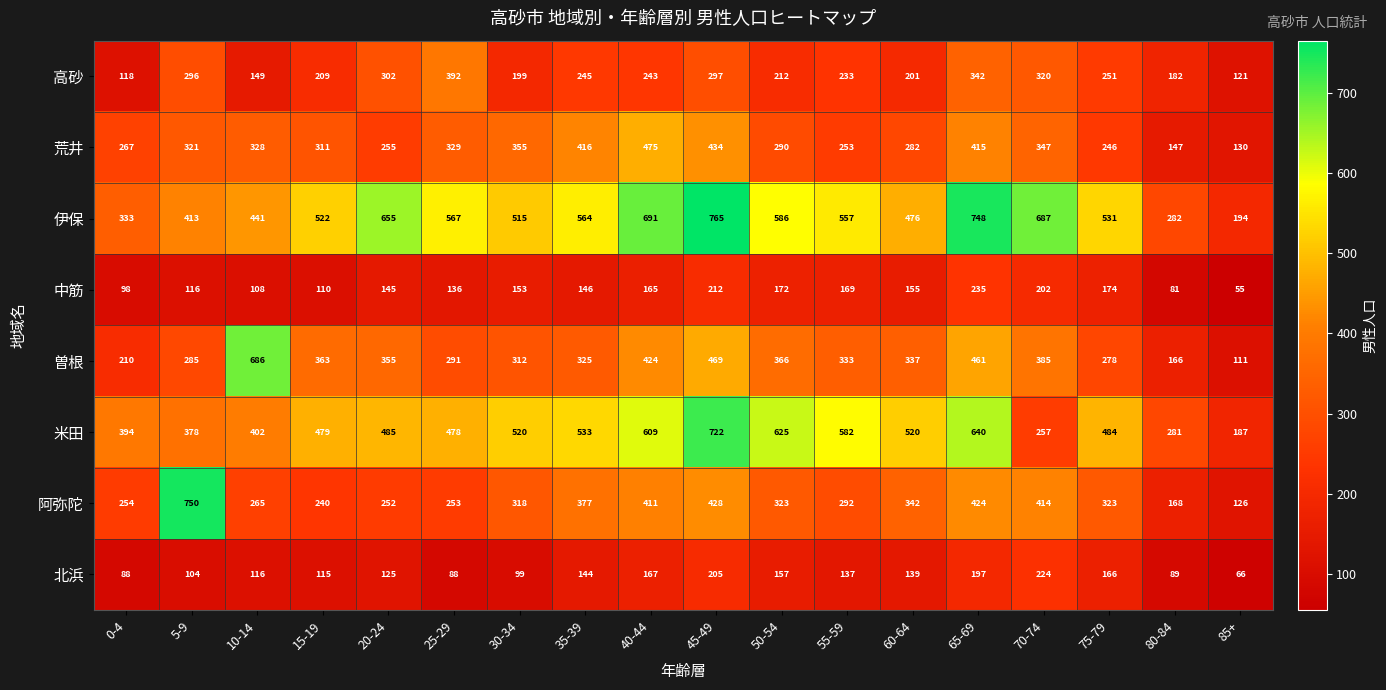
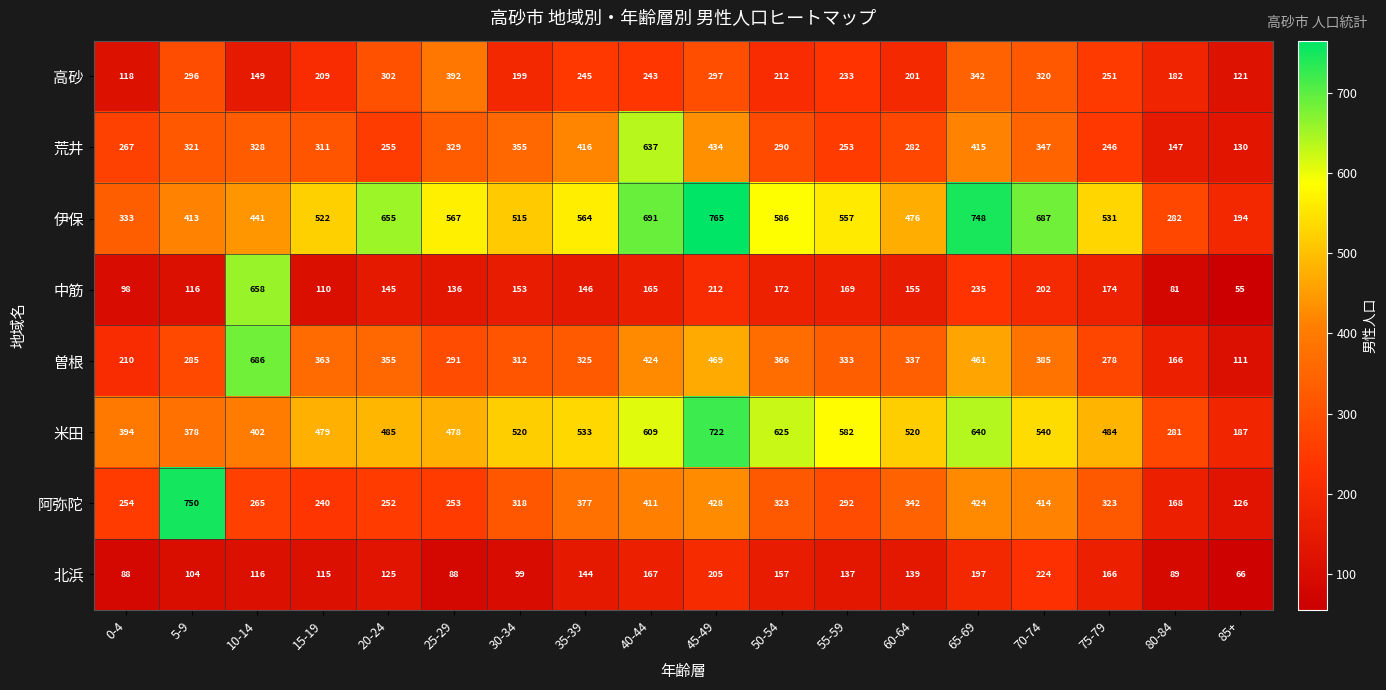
荒井, 40-44: 475 -> 637
中筋, 10-14: 108 -> 658
米田, 70-74: 257 -> 540
